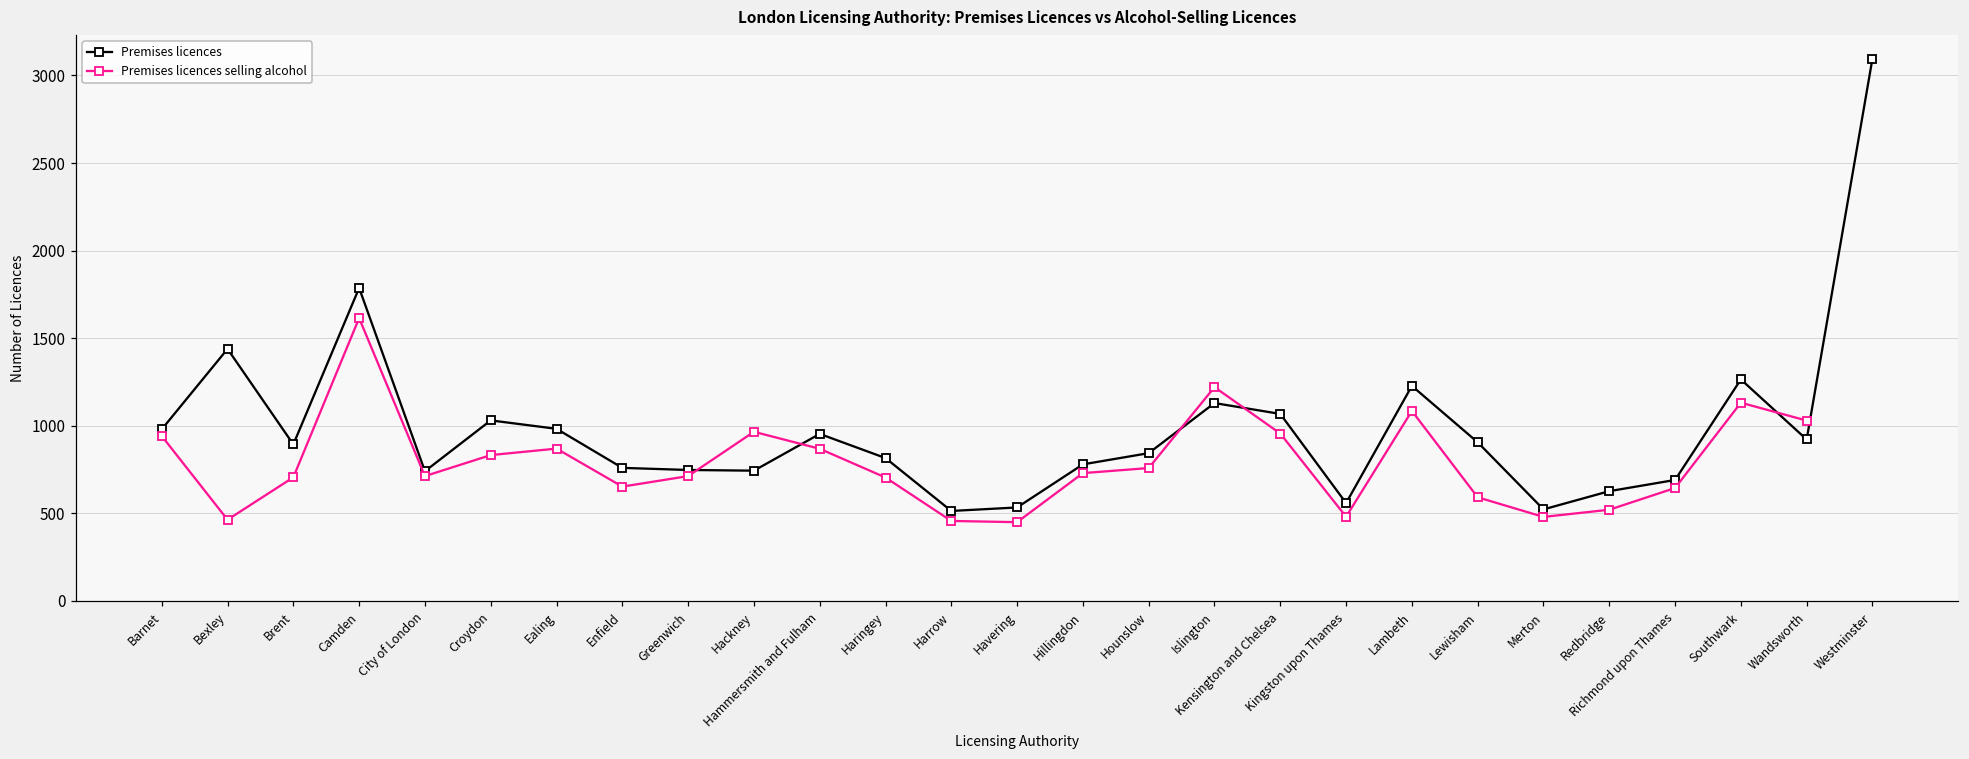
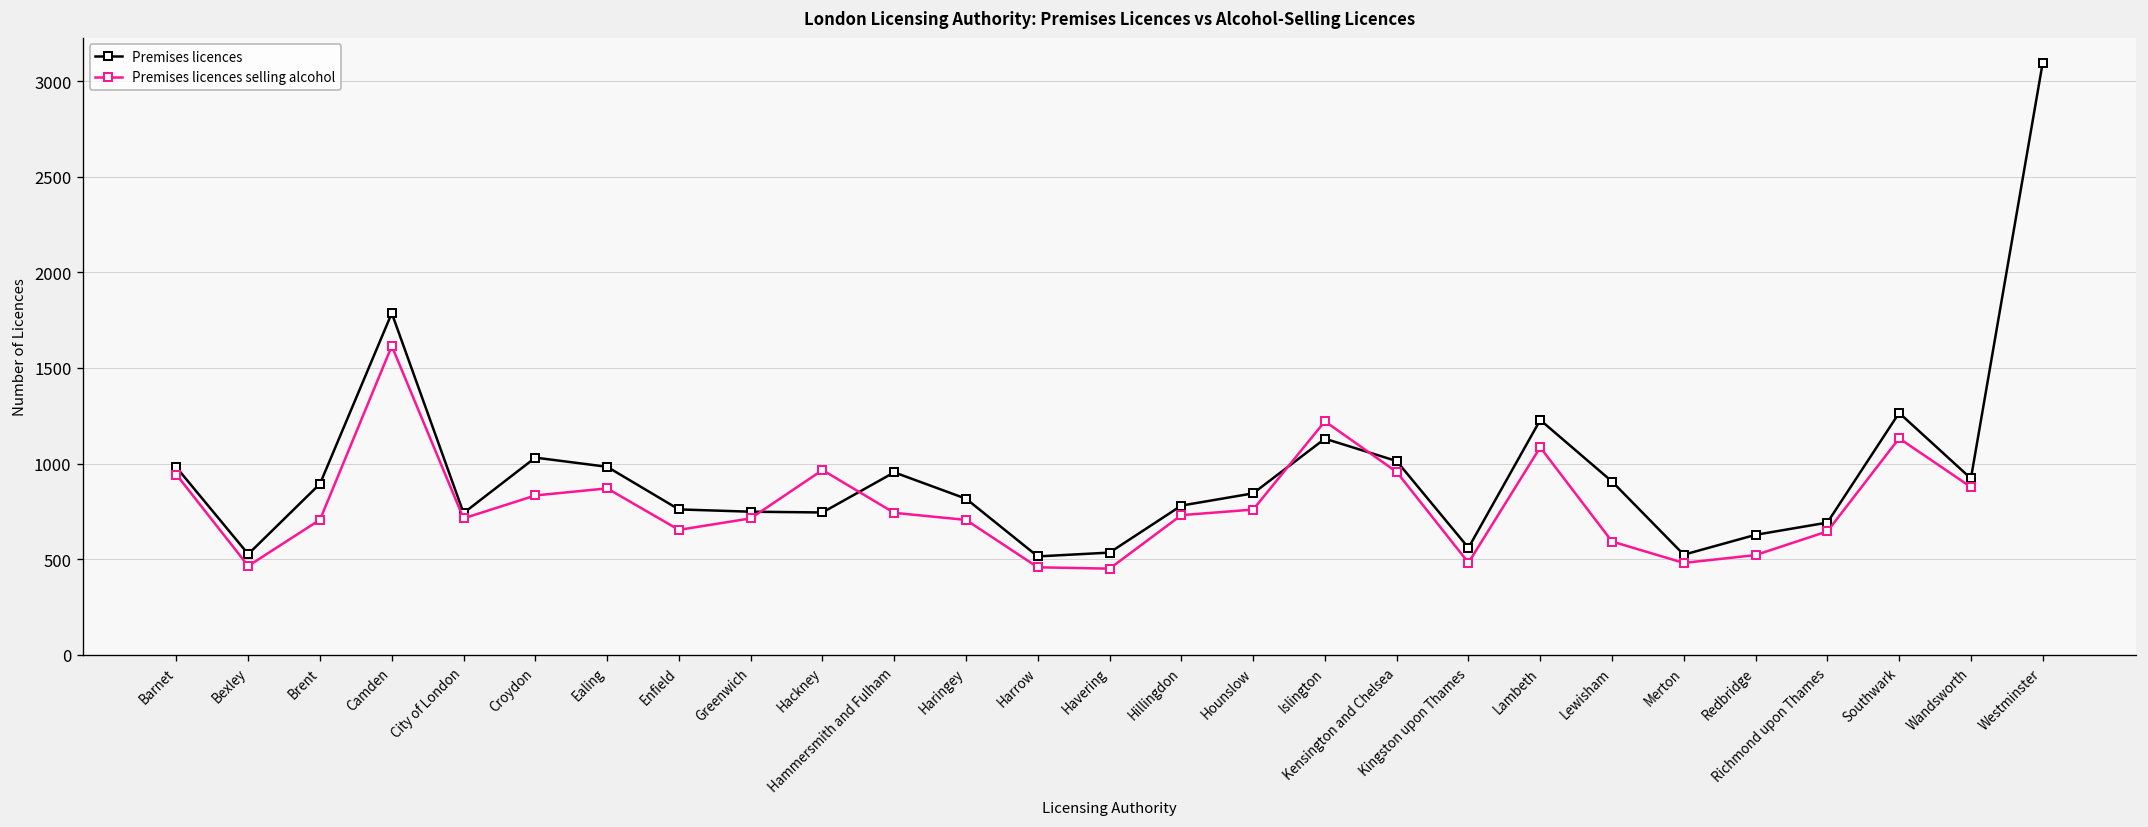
Premises licences, Bexley: 1440 -> 530
Premises licences selling alcohol, Hammersmith and Fulham: 870 -> 740
Premises licences, Kensington and Chelsea: 1070 -> 1010
Premises licences selling alcohol, Wandsworth: 1030 -> 880
